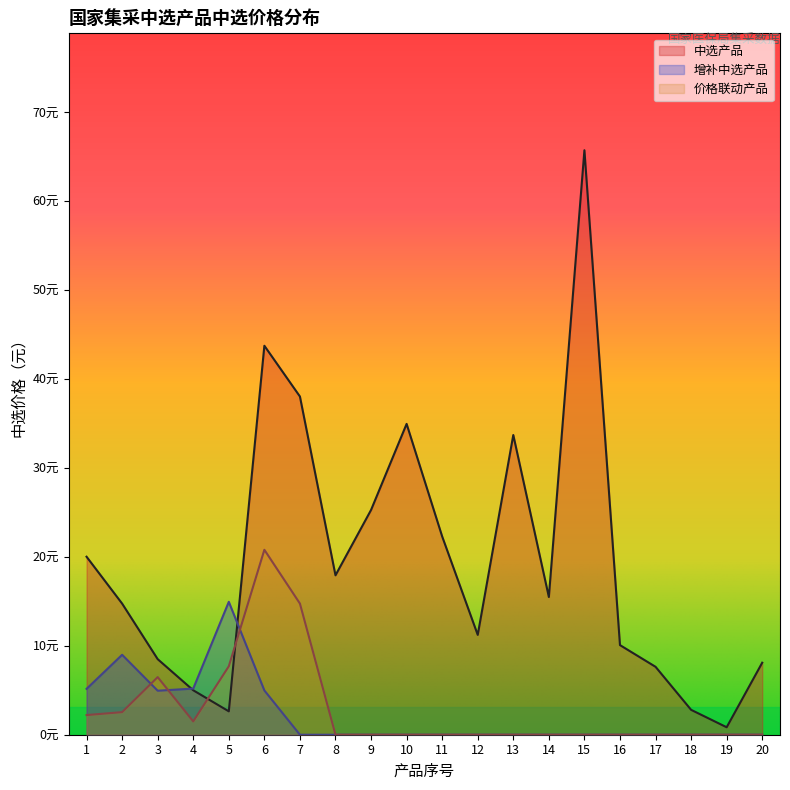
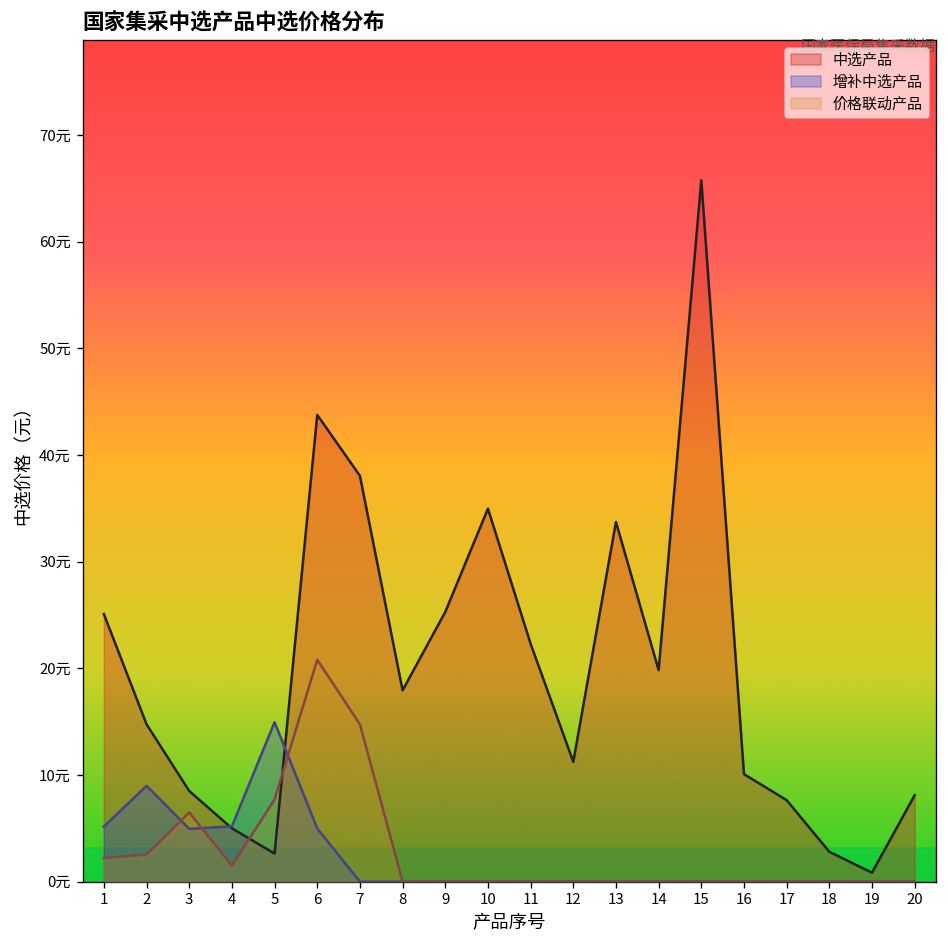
中选产品, 1: 20元 -> 25元
中选产品, 14: 15元 -> 20元
